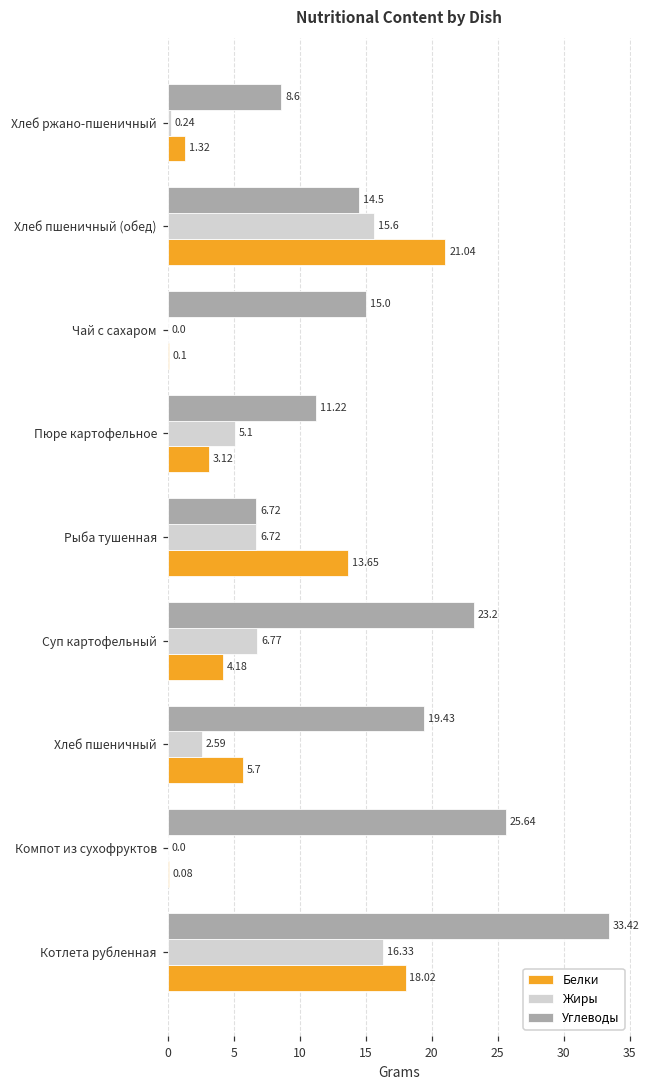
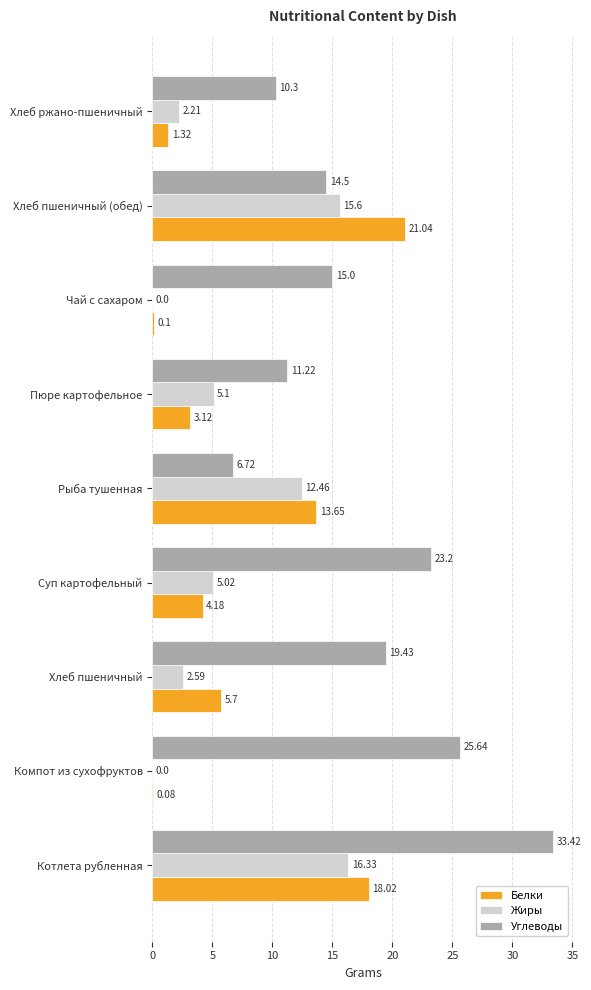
Углеводы, Хлеб ржано-пшеничный: 8.6 -> 10.3
Жиры, Хлеб ржано-пшеничный: 0.24 -> 2.21
Жиры, Рыба тушенная: 6.72 -> 12.46
Жиры, Суп картофельный: 6.77 -> 5.02
